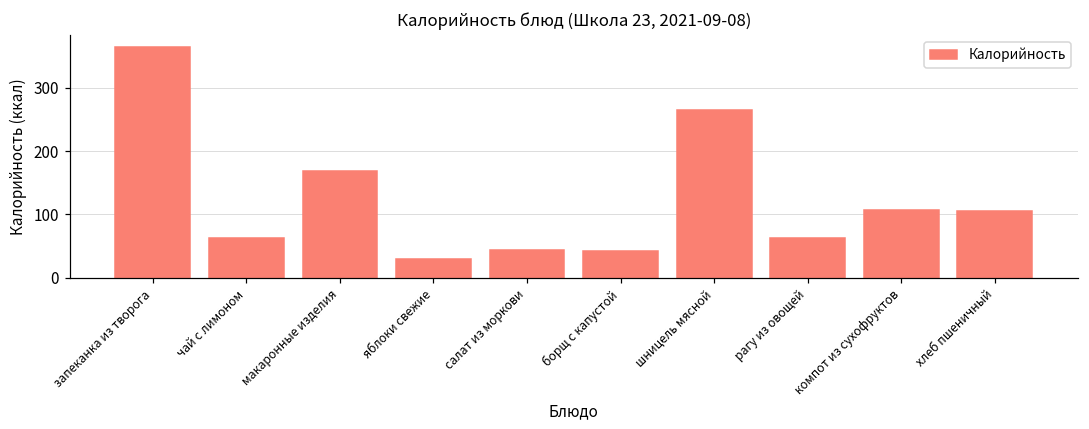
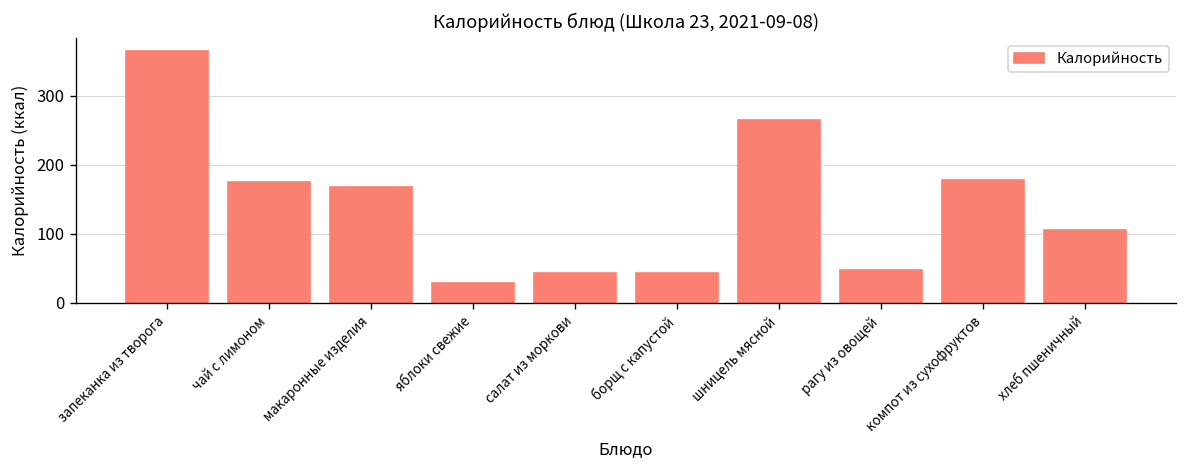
чай с лимоном: 60 -> 180
рагу из овощей: 60 -> 50
компот из сухофруктов: 110 -> 180
